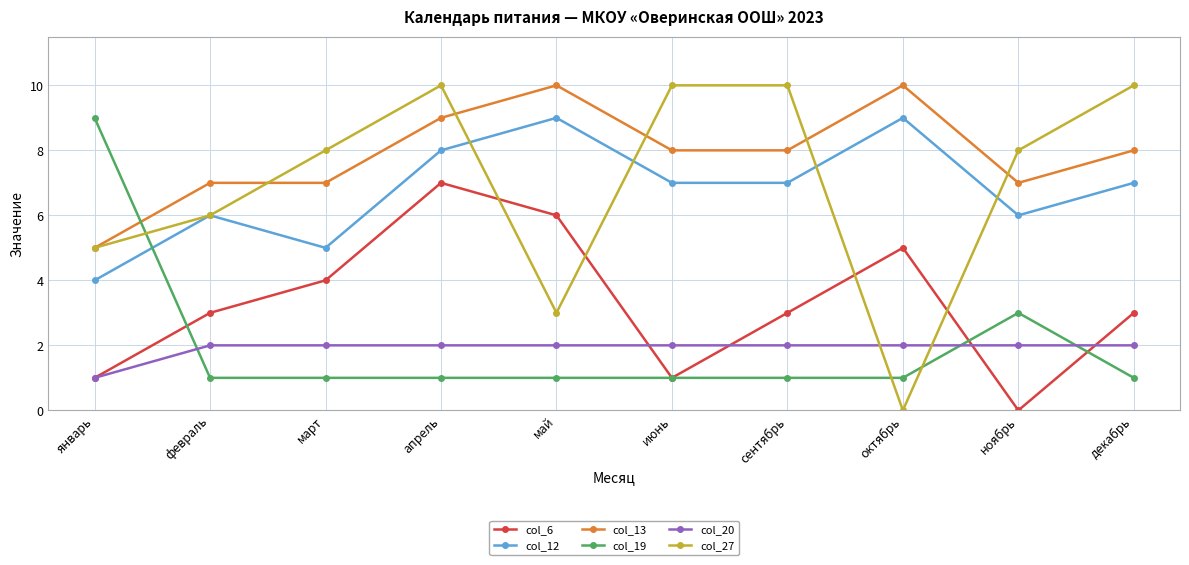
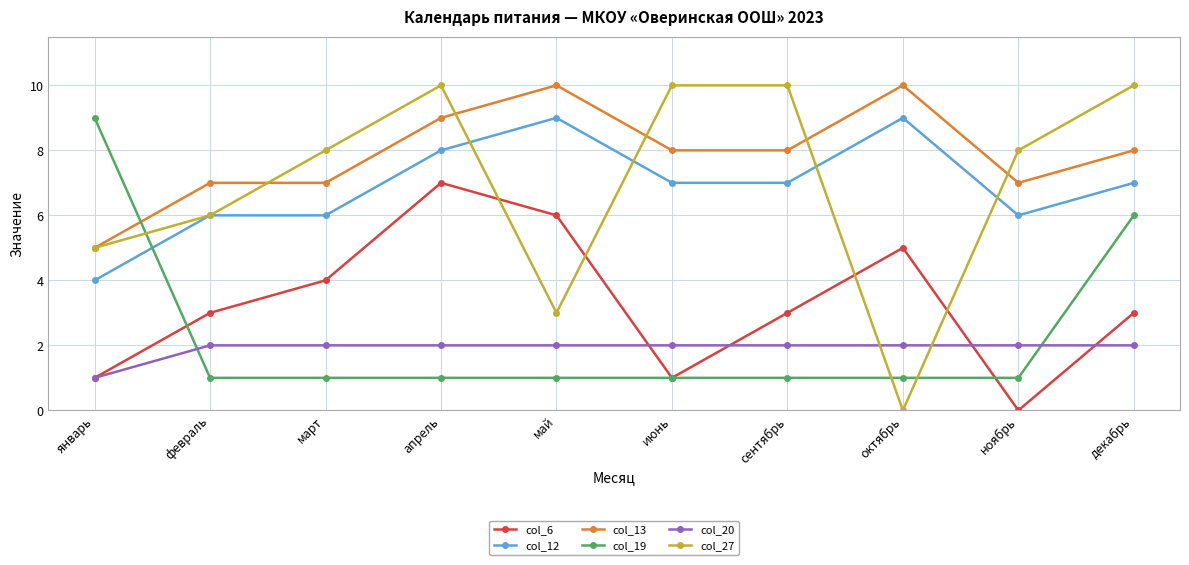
col_12, март: 5 -> 6
col_19, ноябрь: 3 -> 1
col_19, декабрь: 1 -> 6
